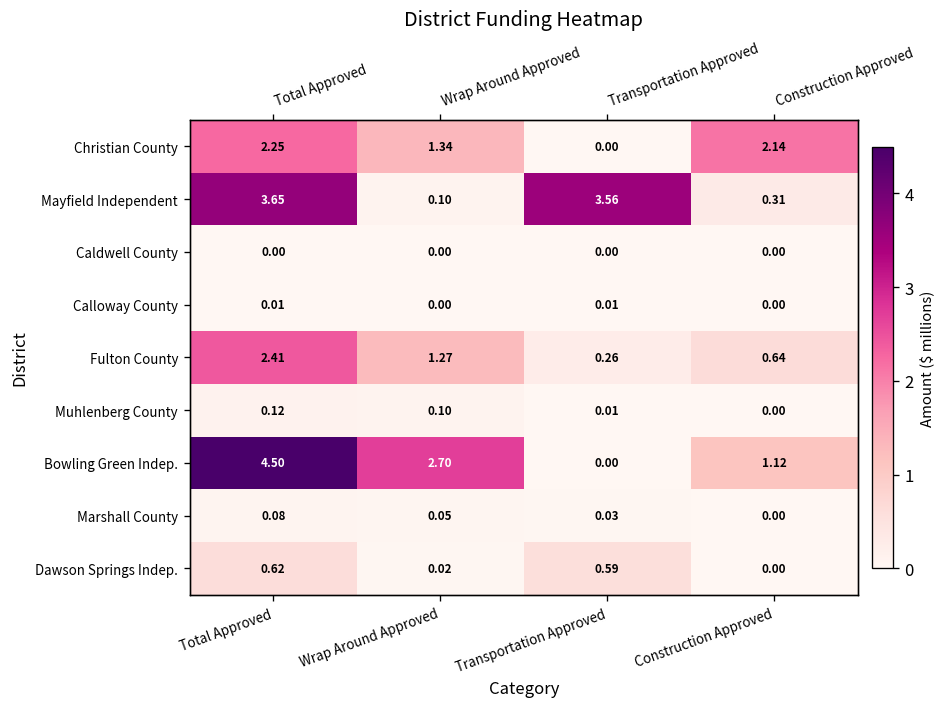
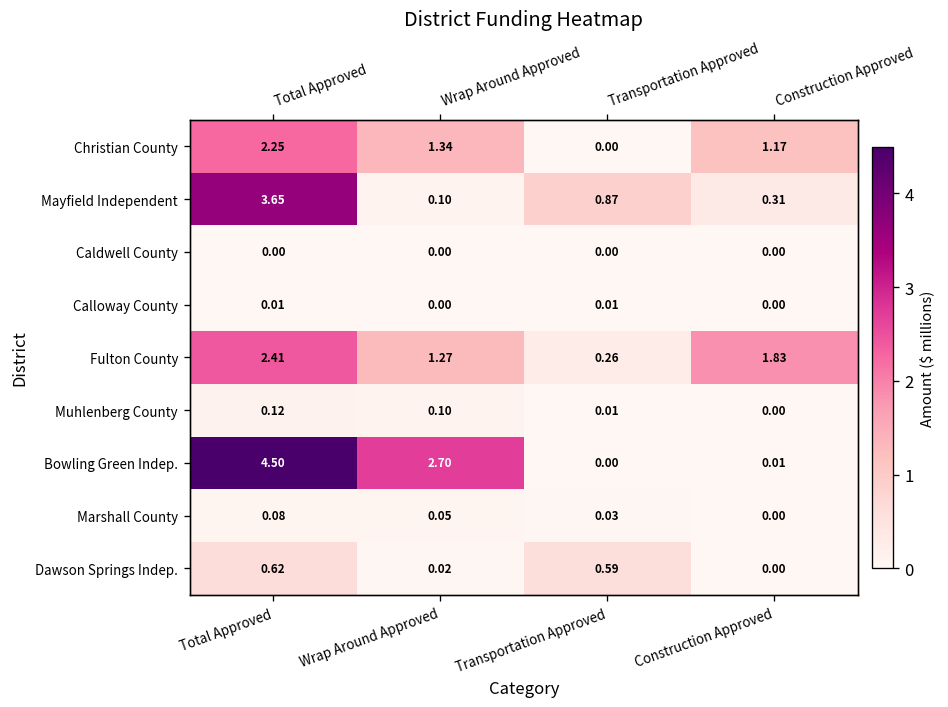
Christian County, Construction Approved: 2.14 -> 1.17
Mayfield Independent, Transportation Approved: 3.56 -> 0.87
Fulton County, Construction Approved: 0.64 -> 1.83
Bowling Green Indep., Construction Approved: 1.12 -> 0.01
